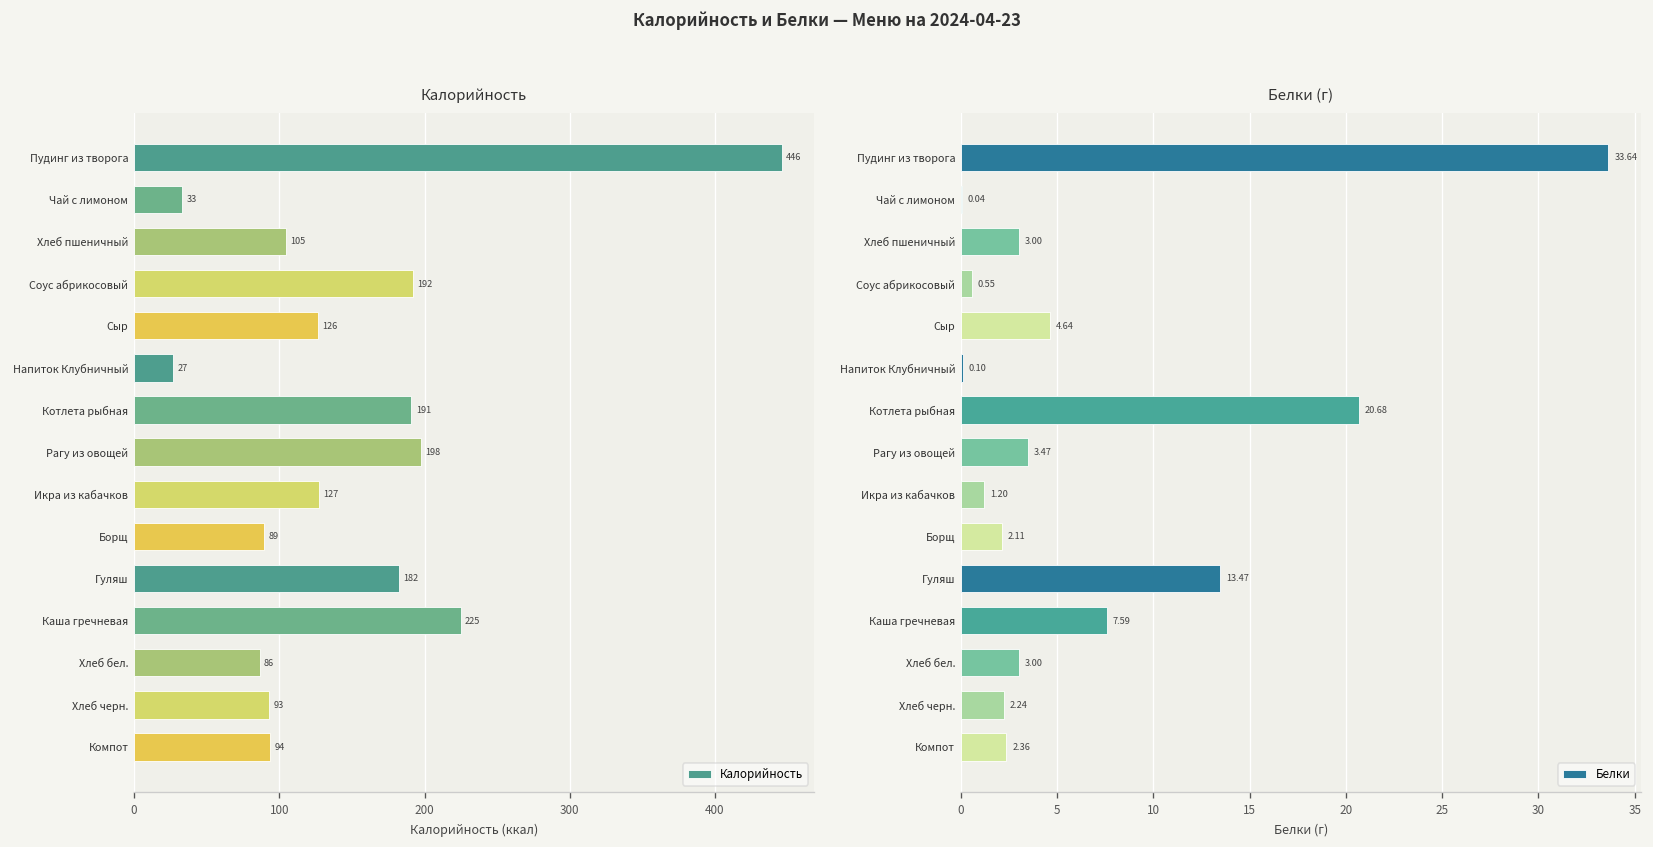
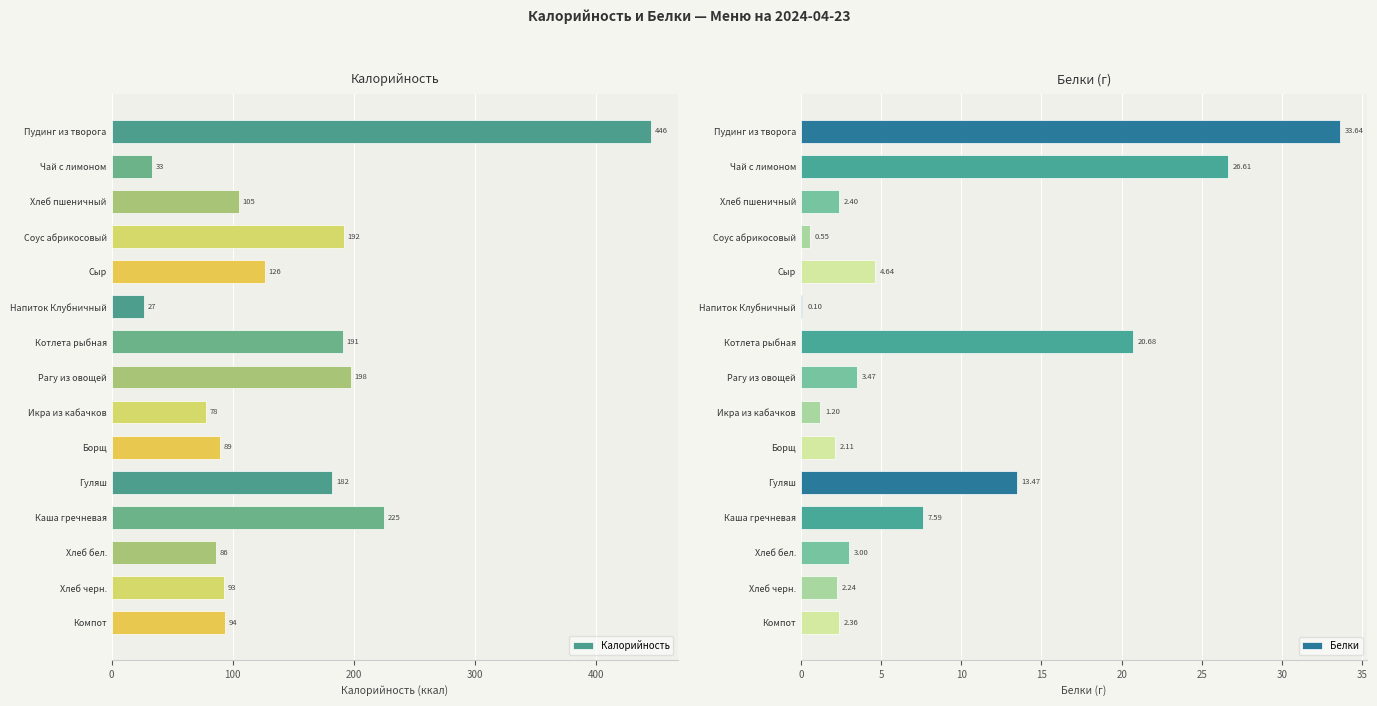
Калорийность, Икра из кабачков: 127 -> 78
Белки (г), Чай с лимоном: 0.04 -> 26.61
Белки (г), Хлеб пшеничный: 3.00 -> 2.40
